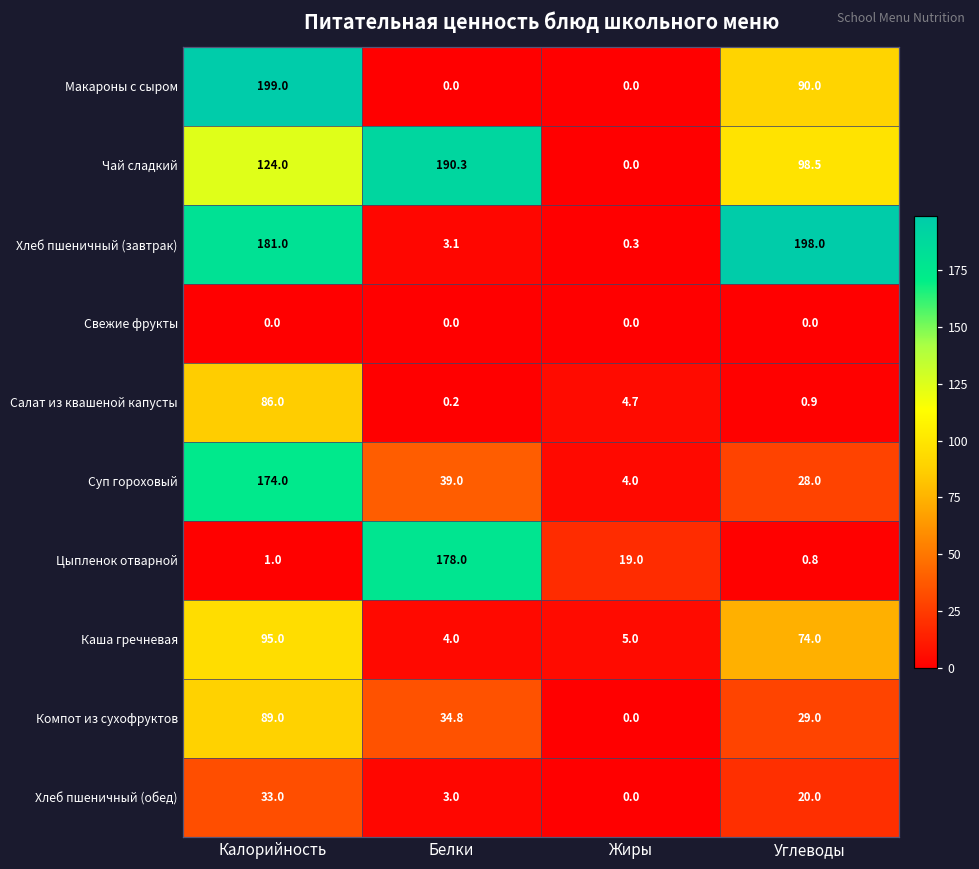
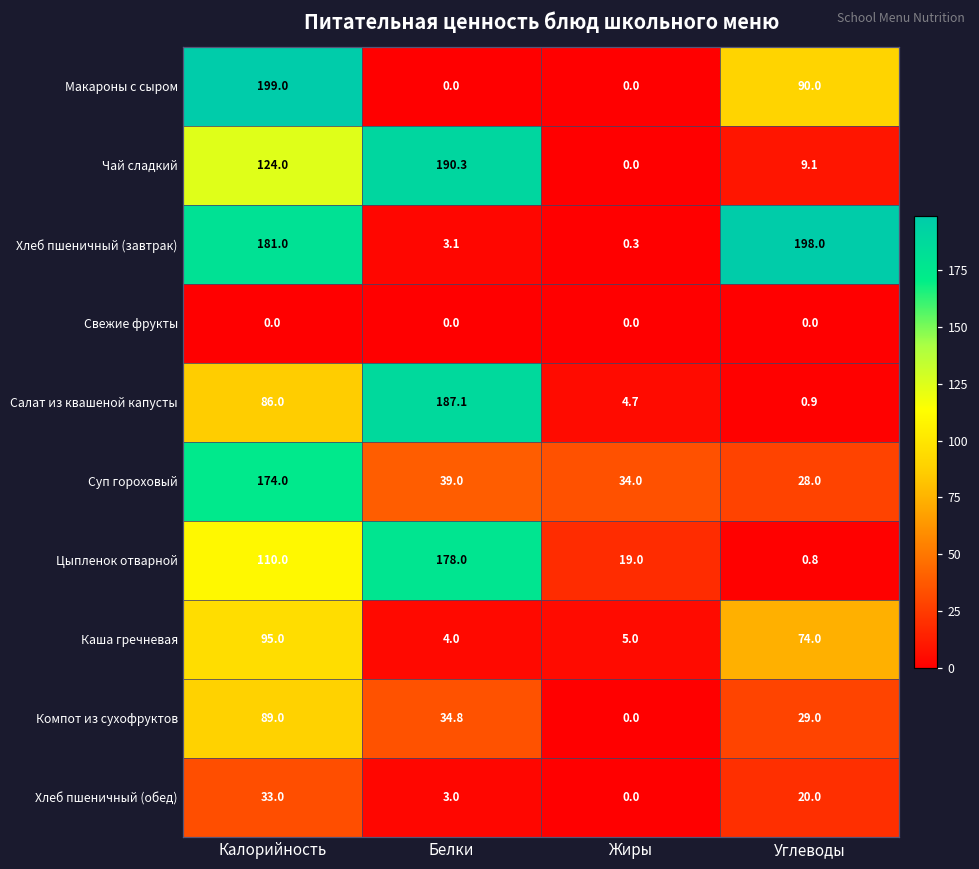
Чай сладкий, Углеводы: 98.5 -> 9.1
Салат из квашеной капусты, Белки: 0.2 -> 187.1
Суп гороховый, Жиры: 4.0 -> 34.0
Цыпленок отварной, Калорийность: 1.0 -> 110.0
